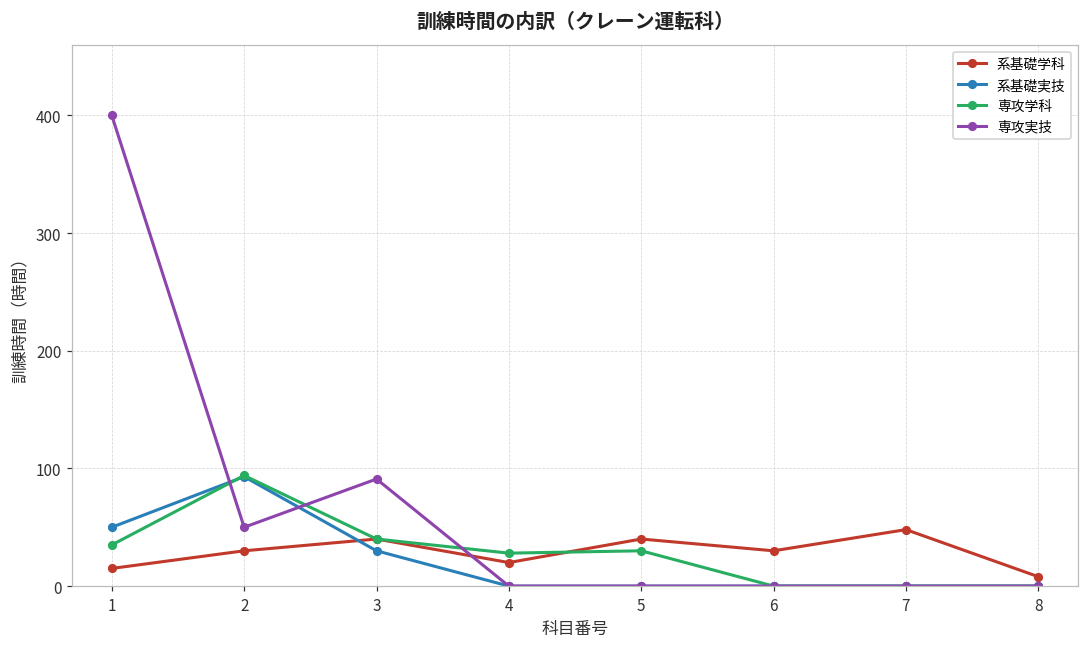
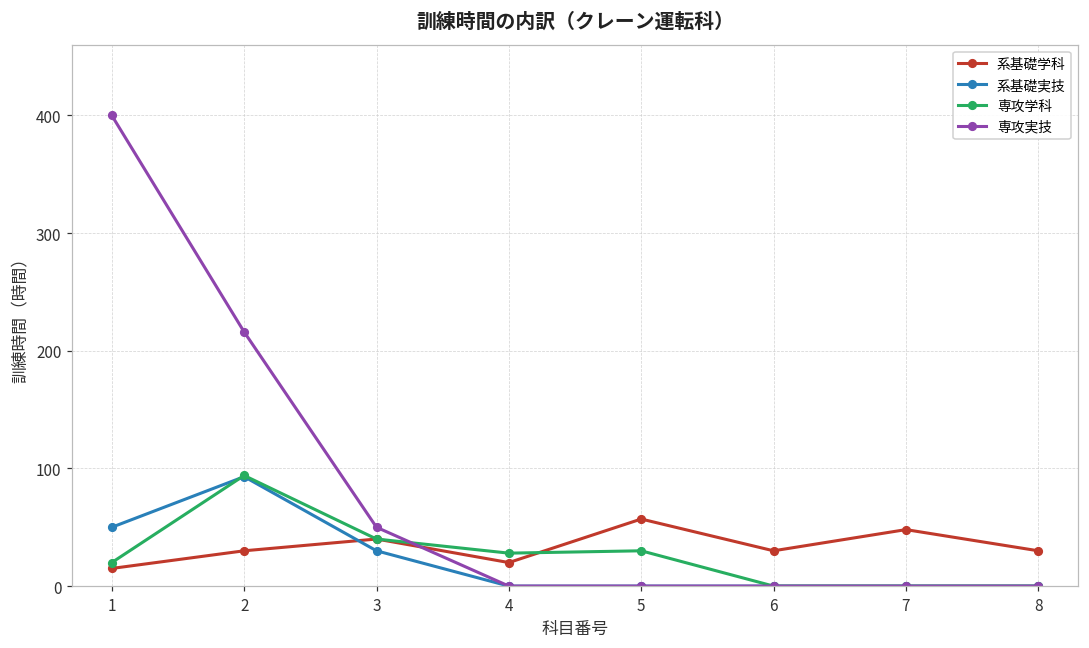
専攻学科, 1: 35 -> 20
専攻実技, 2: 50 -> 216
専攻実技, 3: 91 -> 50
系基礎学科, 5: 40 -> 57
系基礎学科, 8: 8 -> 30
